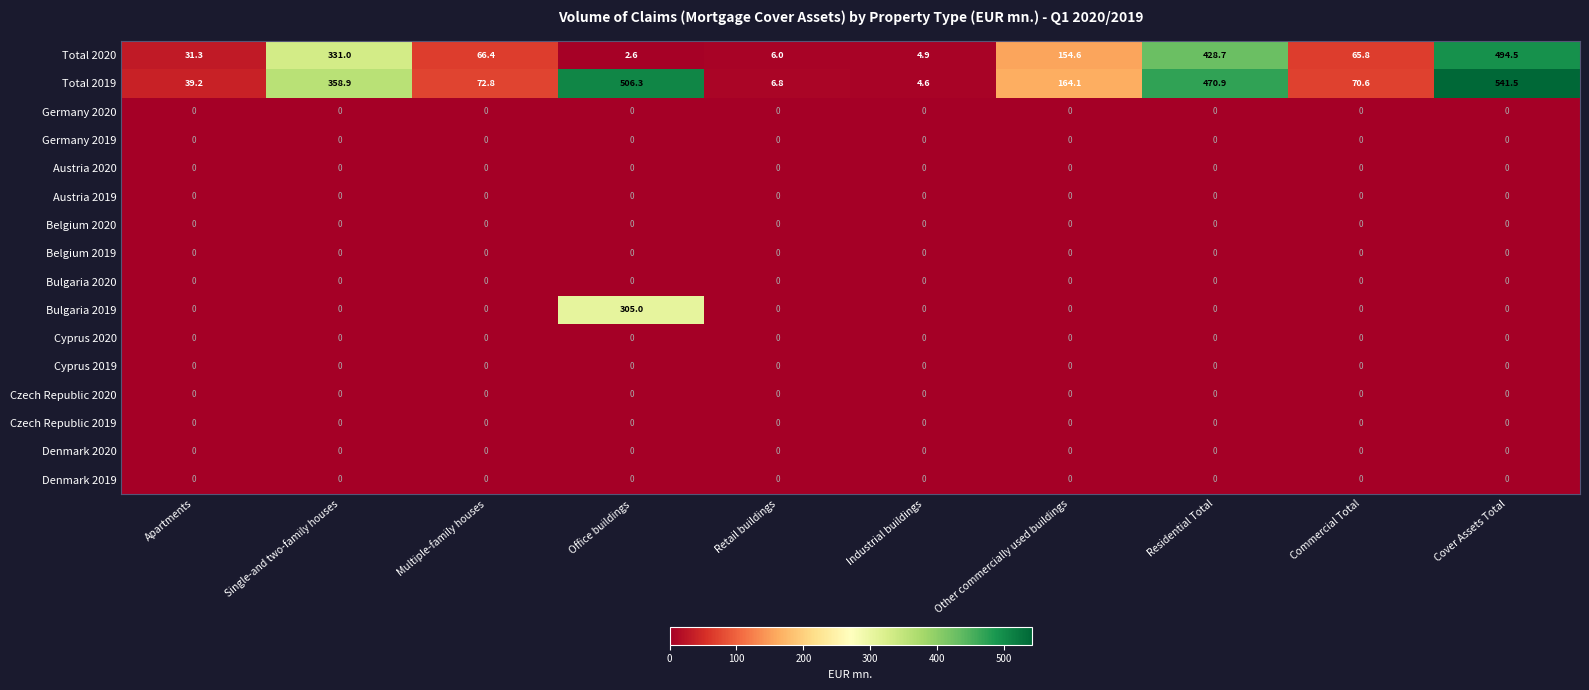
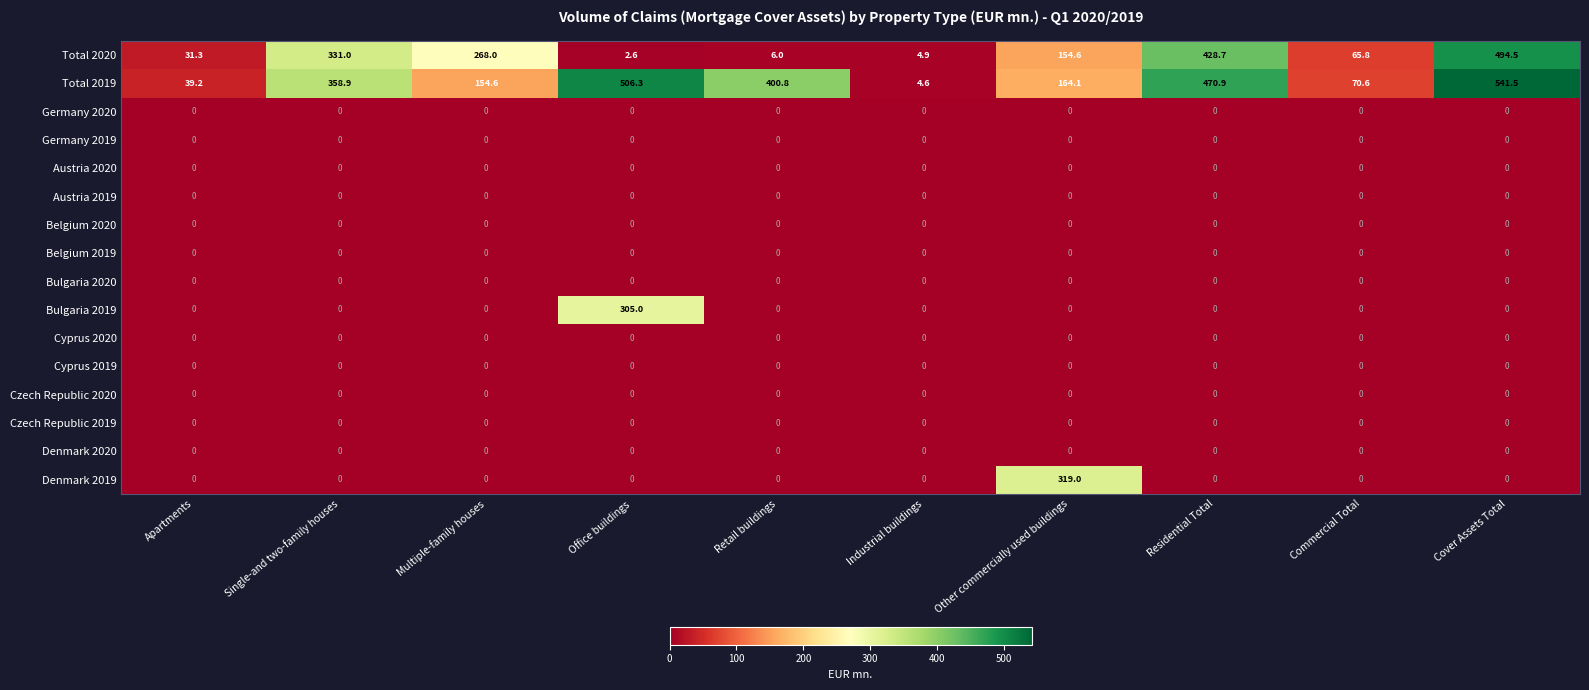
Total 2020, Multiple-family houses: 66.4 -> 268.0
Total 2019, Multiple-family houses: 72.8 -> 154.6
Total 2019, Retail buildings: 6.8 -> 400.8
Denmark 2019, Other commercially used buildings: 0 -> 319.0
